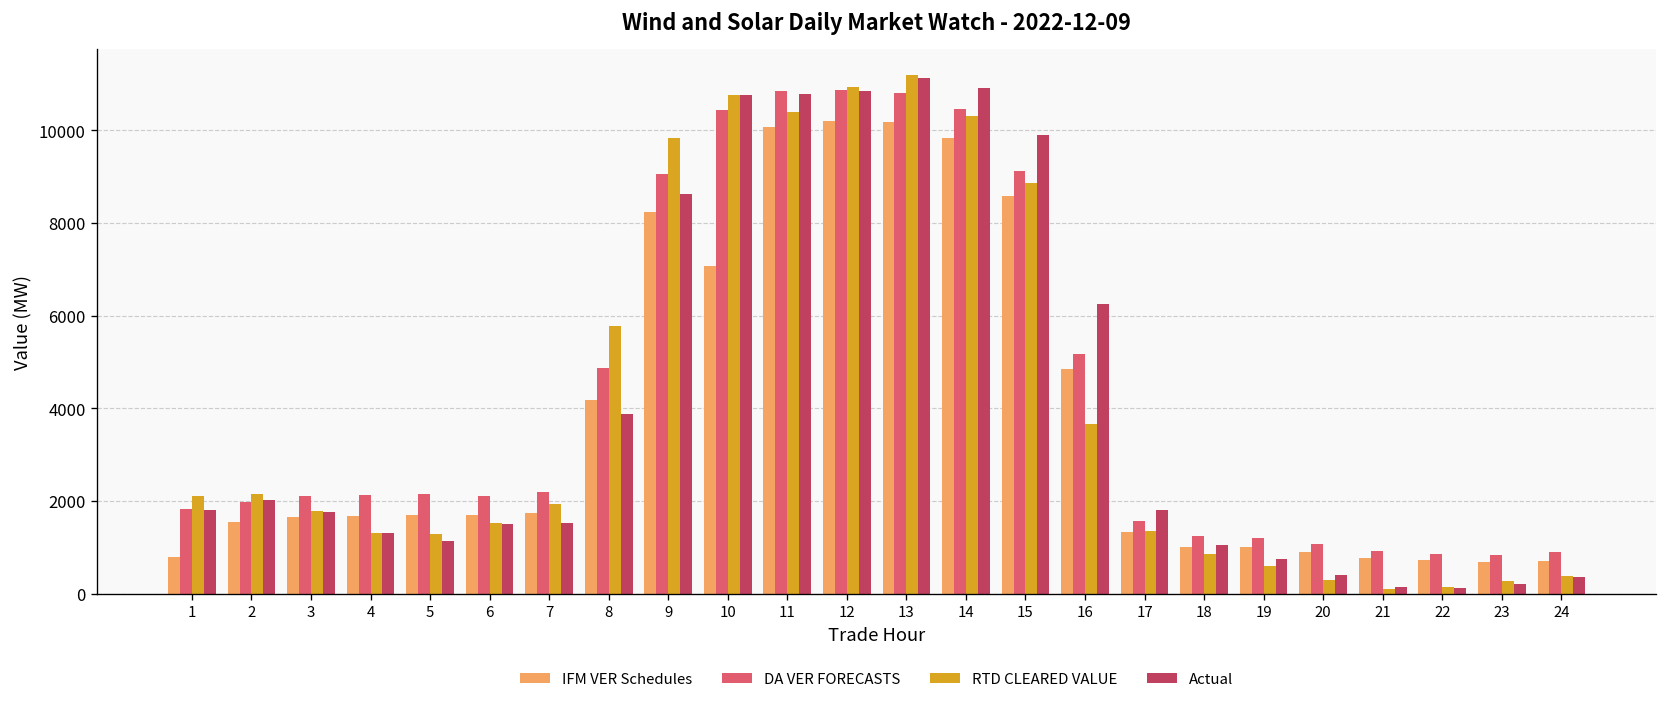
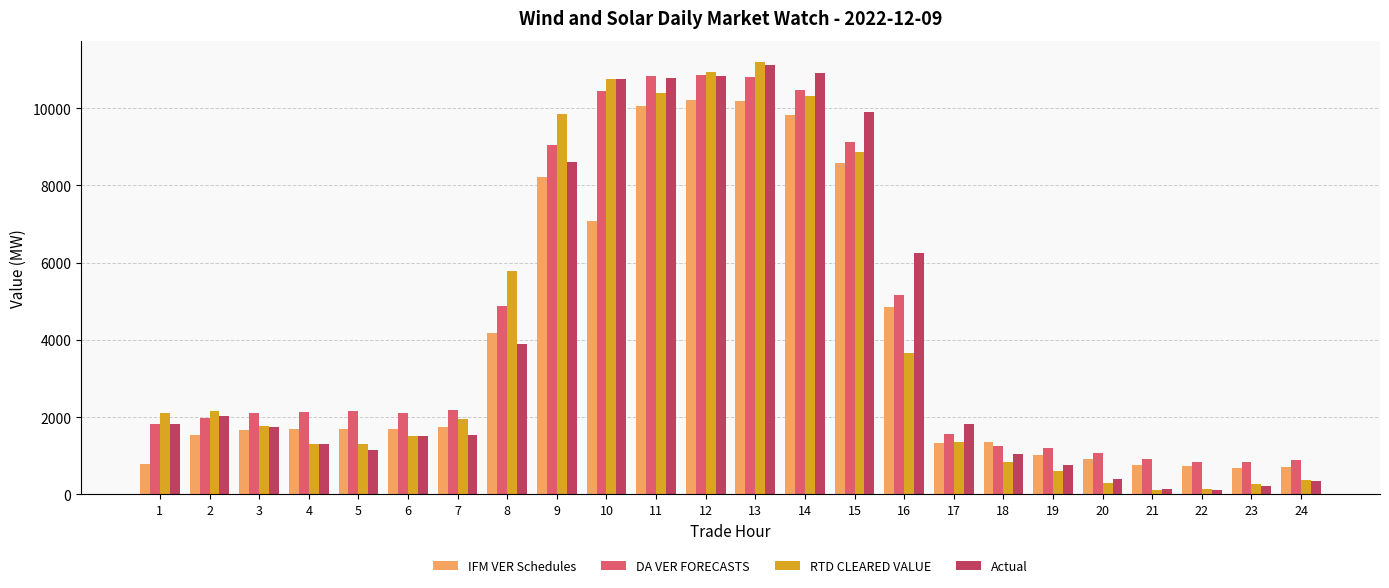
IFM VER Schedules, 18: 1000 -> 1300
